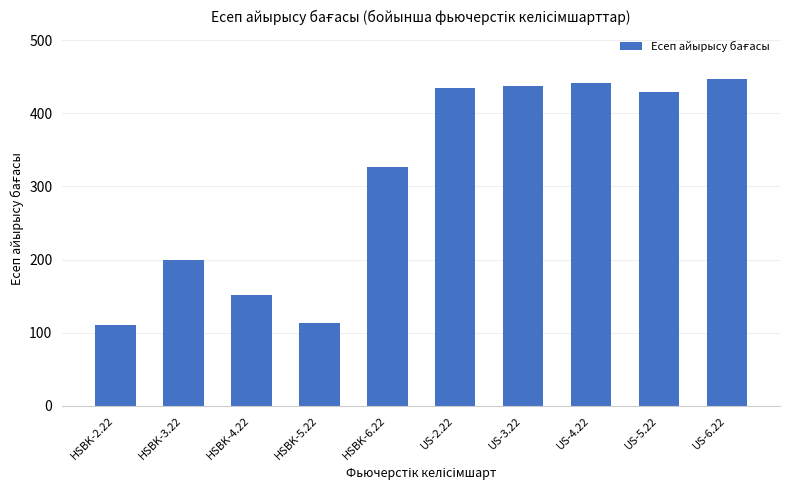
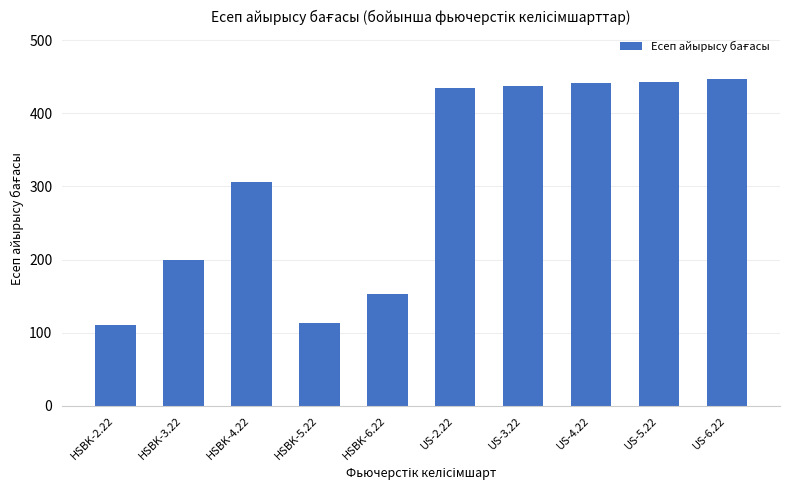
HSBK-4.22: 150 -> 310
HSBK-6.22: 330 -> 150
US-5.22: 430 -> 440
